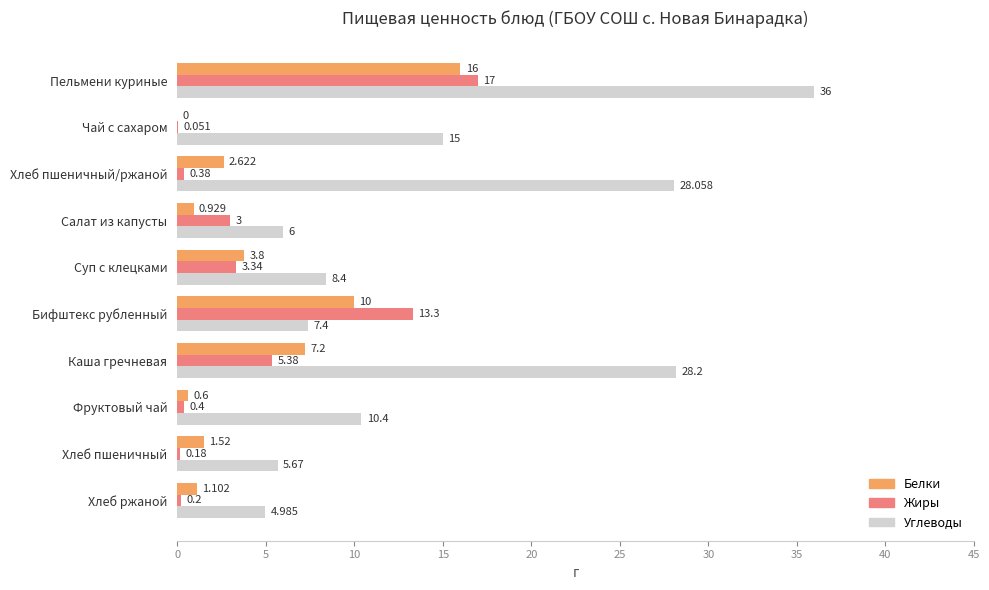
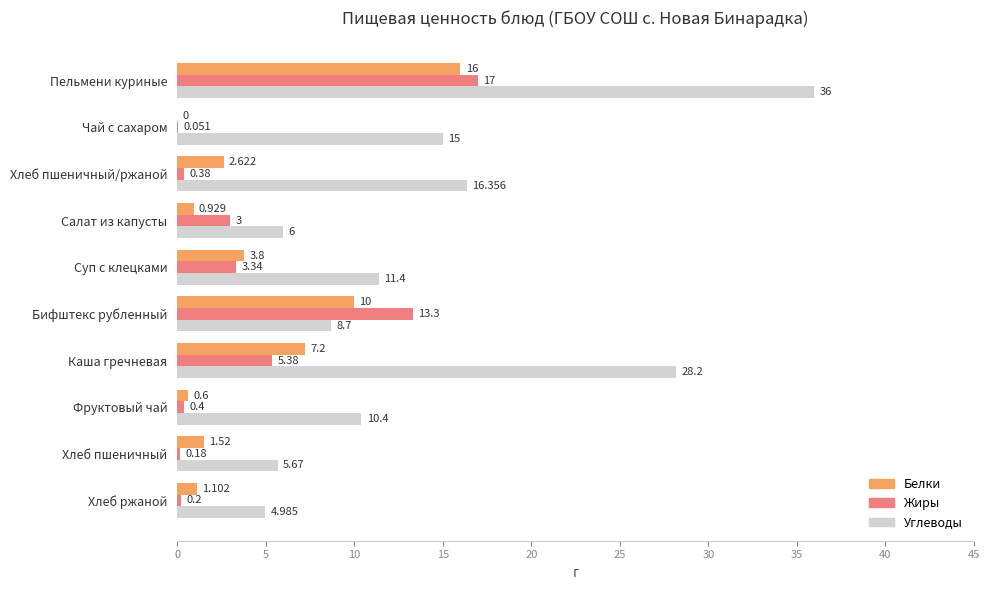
Углеводы, Хлеб пшеничный/ржаной: 28.058 -> 16.356
Углеводы, Суп с клецками: 8.4 -> 11.4
Углеводы, Бифштекс рубленный: 7.4 -> 8.7
